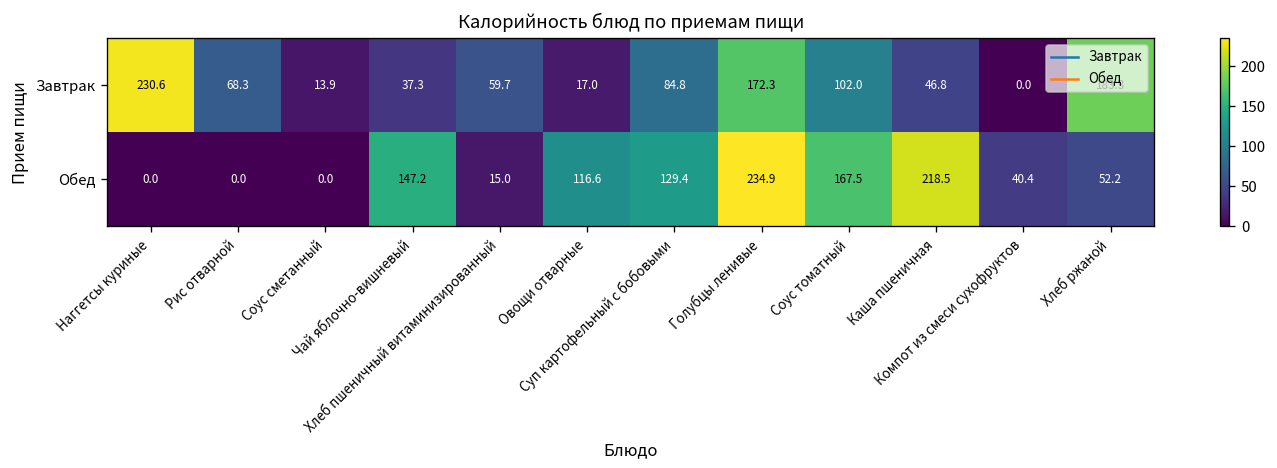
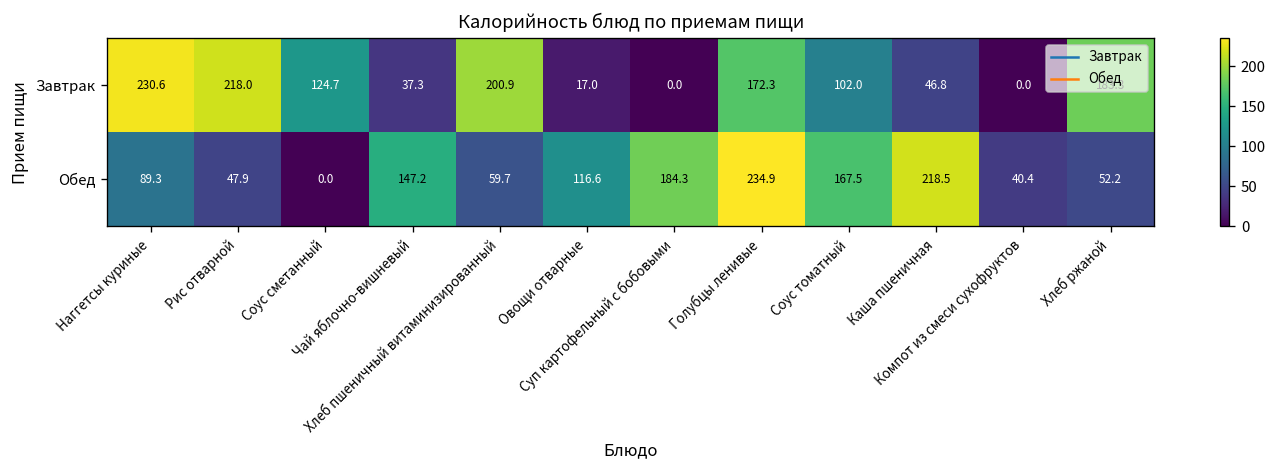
Завтрак, Рис отварной: 68.3 -> 218.0
Завтрак, Соус сметанный: 13.9 -> 124.7
Завтрак, Хлеб пшеничный витаминизированный: 59.7 -> 200.9
Завтрак, Суп картофельный с бобовыми: 84.8 -> 0.0
Обед, Наггетсы куриные: 0.0 -> 89.3
Обед, Рис отварной: 0.0 -> 47.9
Обед, Хлеб пшеничный витаминизированный: 15.0 -> 59.7
Обед, Суп картофельный с бобовыми: 129.4 -> 184.3
